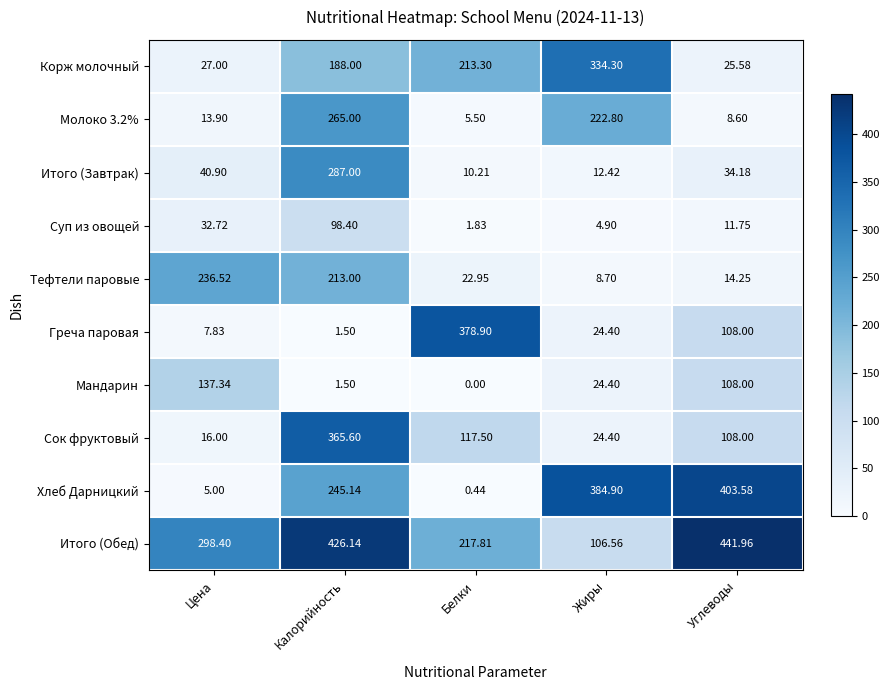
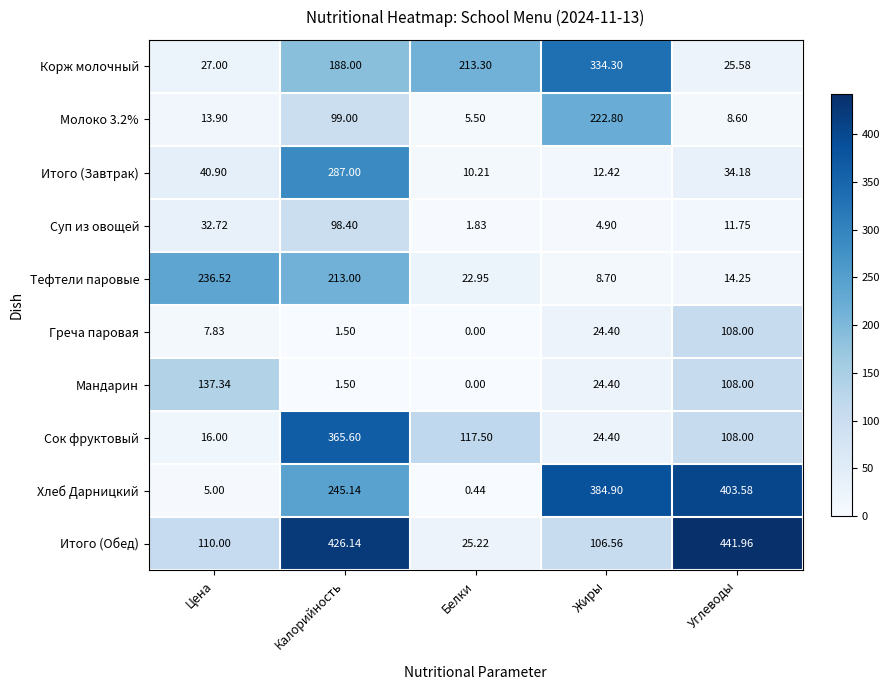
Молоко 3.2%, Калорийность: 265.00 -> 99.00
Греча паровая, Белки: 378.90 -> 0.00
Итого (Обед), Цена: 298.40 -> 110.00
Итого (Обед), Белки: 217.81 -> 25.22
